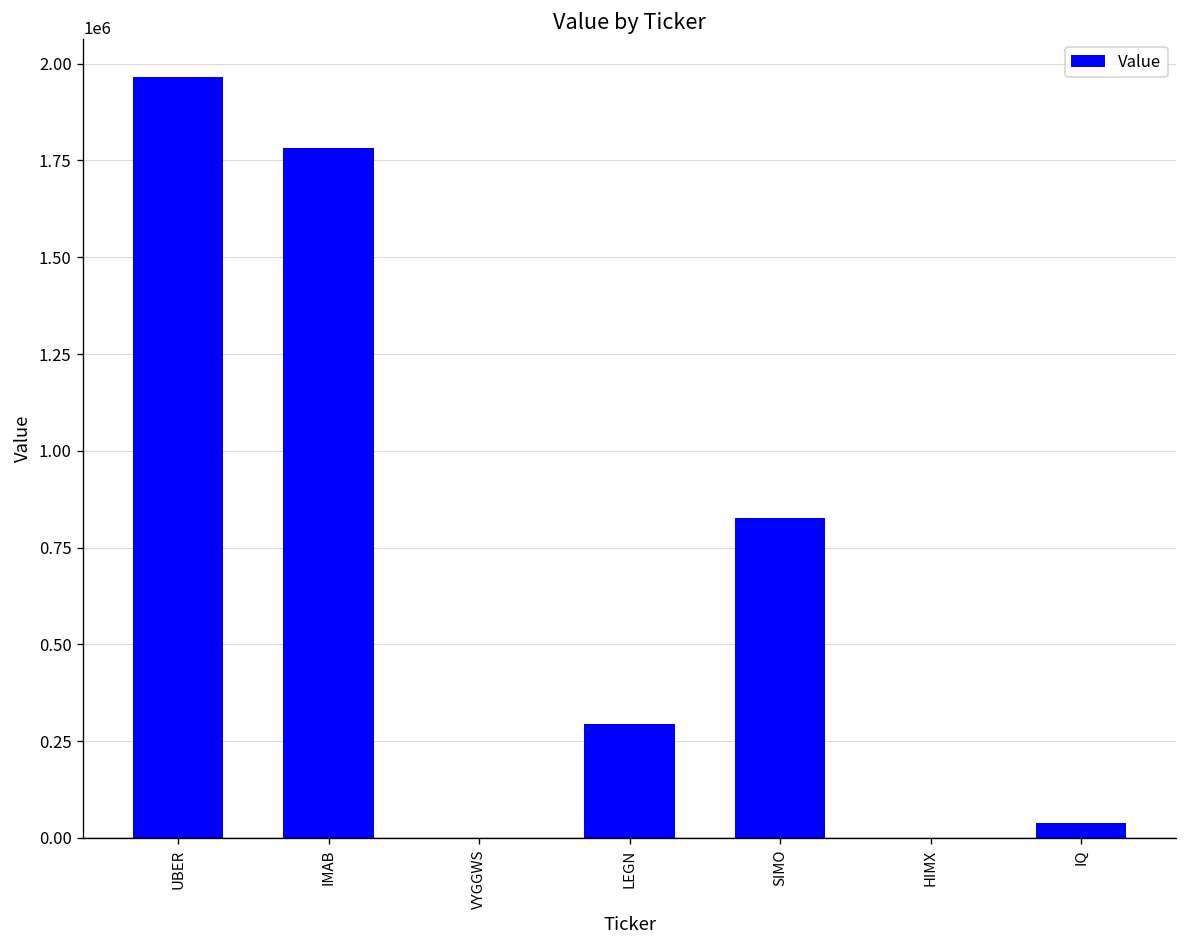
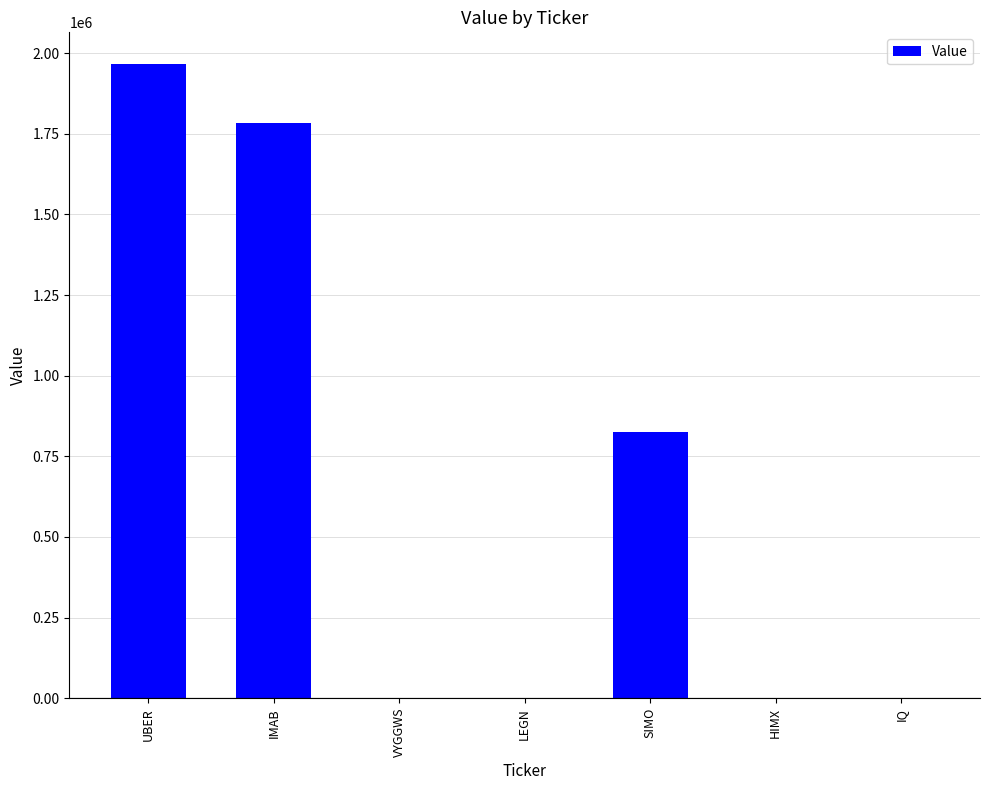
LEGN: 290000 -> 0
IQ: 40000 -> 0
